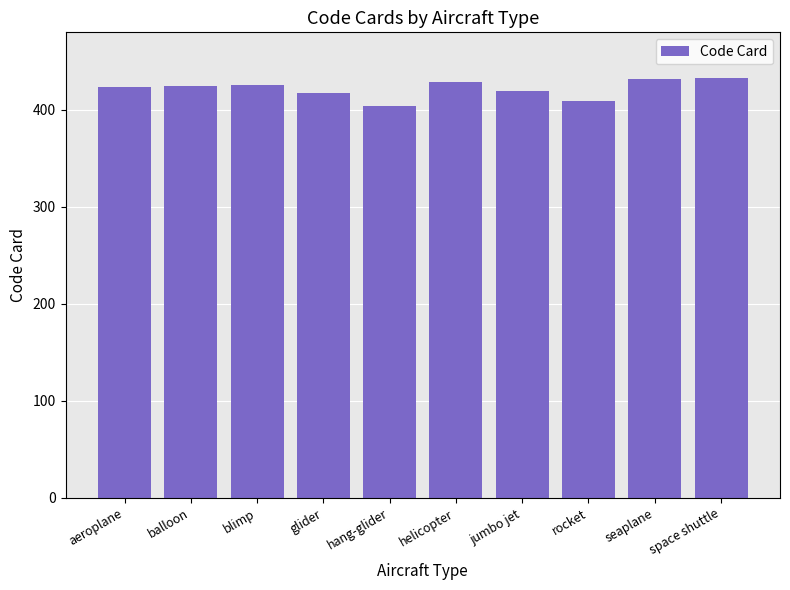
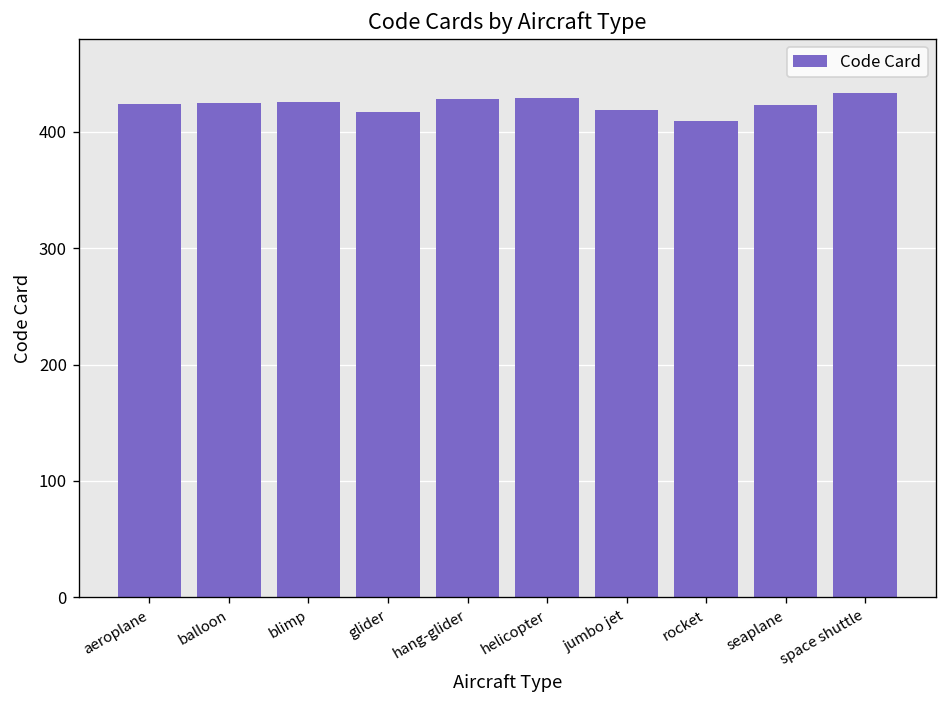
hang-glider: 400 -> 430
seaplane: 430 -> 420
